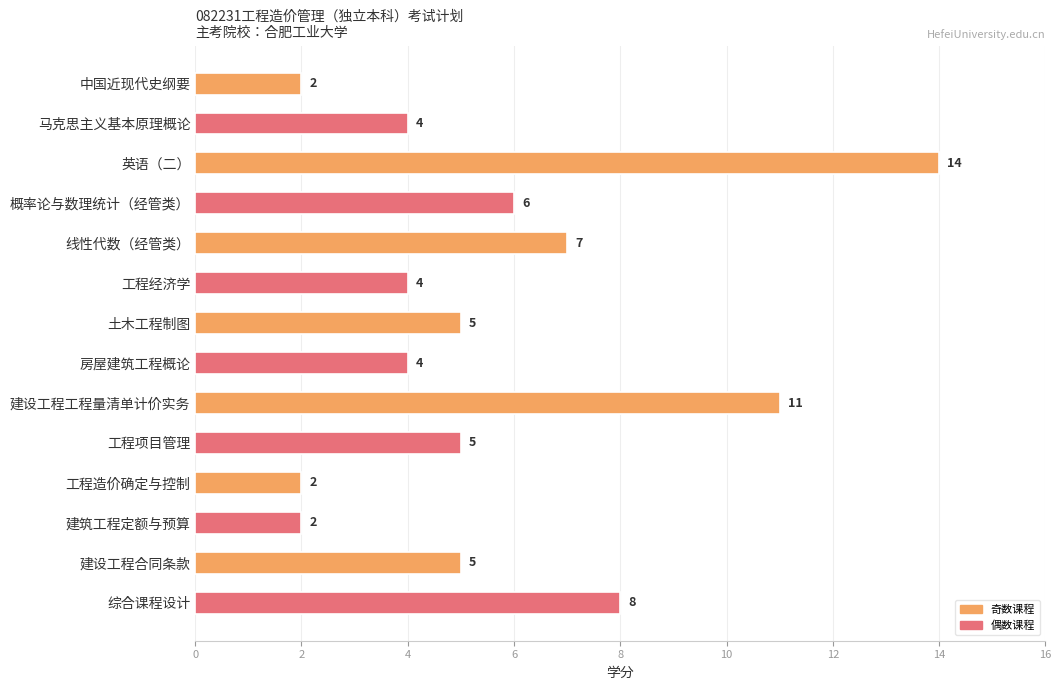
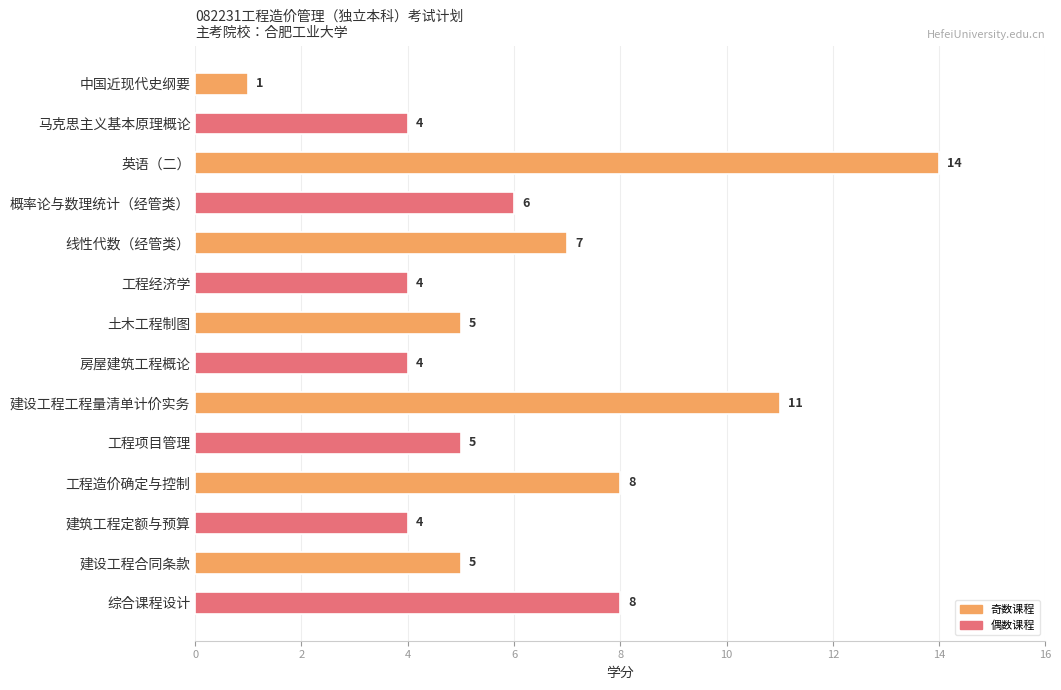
中国近现代史纲要: 2 -> 1
工程造价确定与控制: 2 -> 8
建筑工程定额与预算: 2 -> 4
